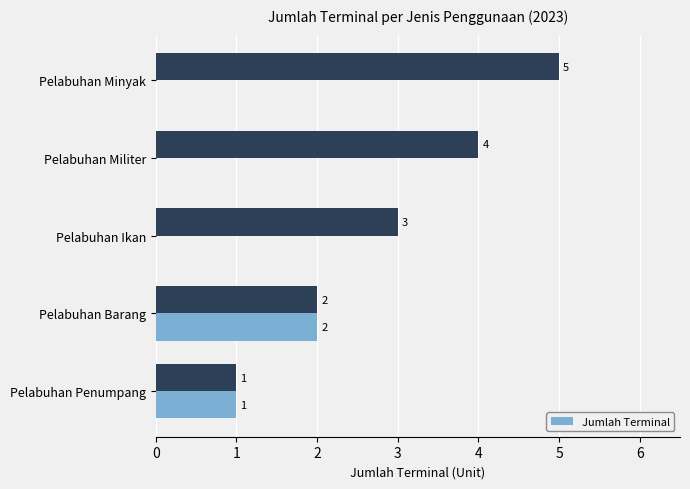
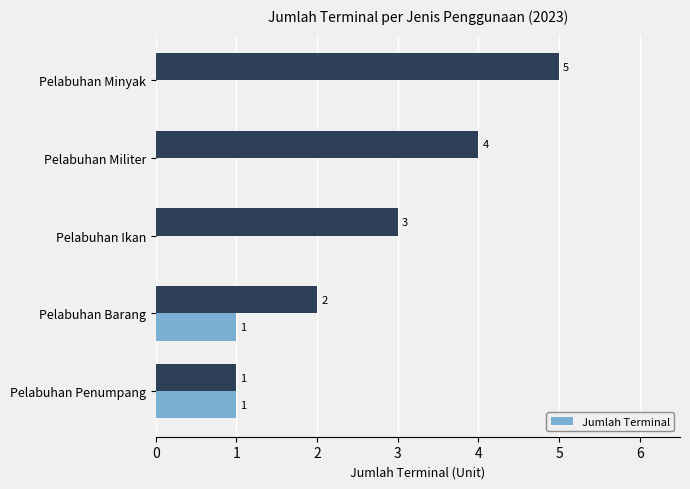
Jumlah Terminal, Pelabuhan Barang: 2 -> 1
